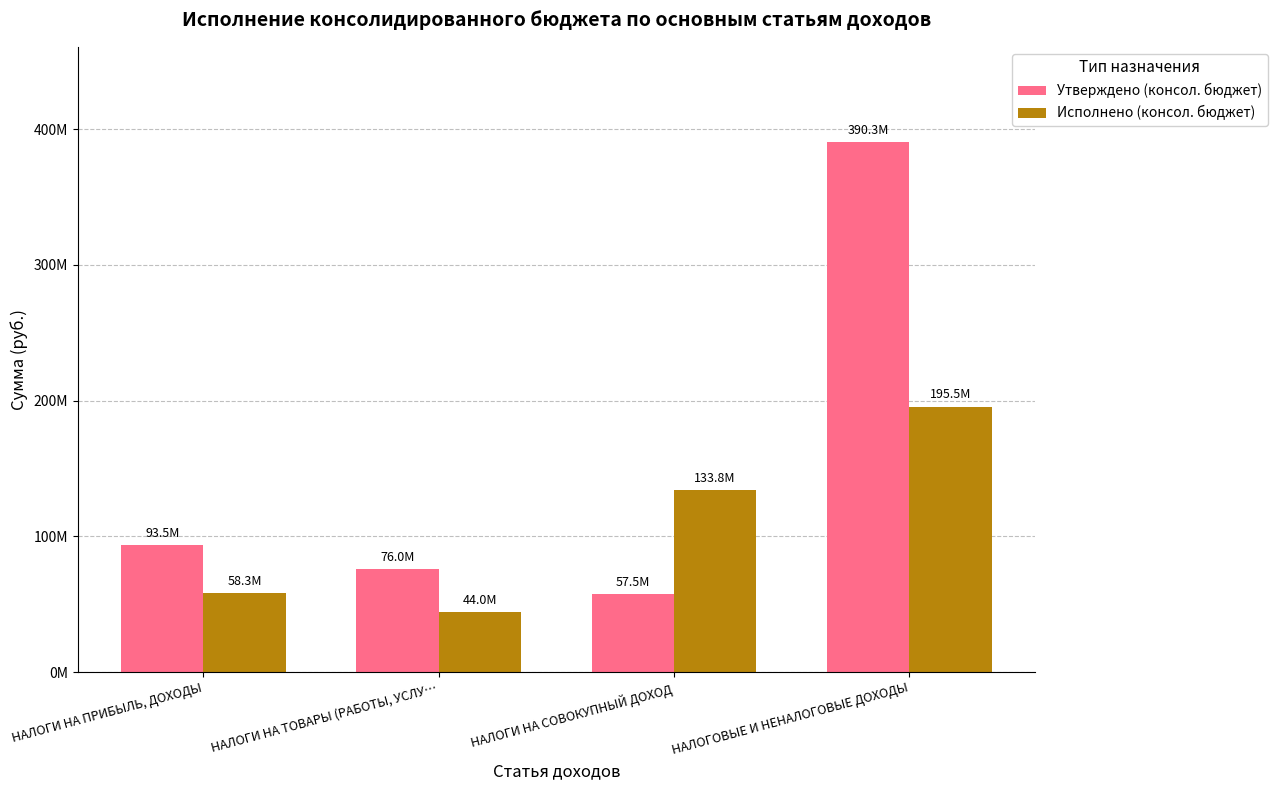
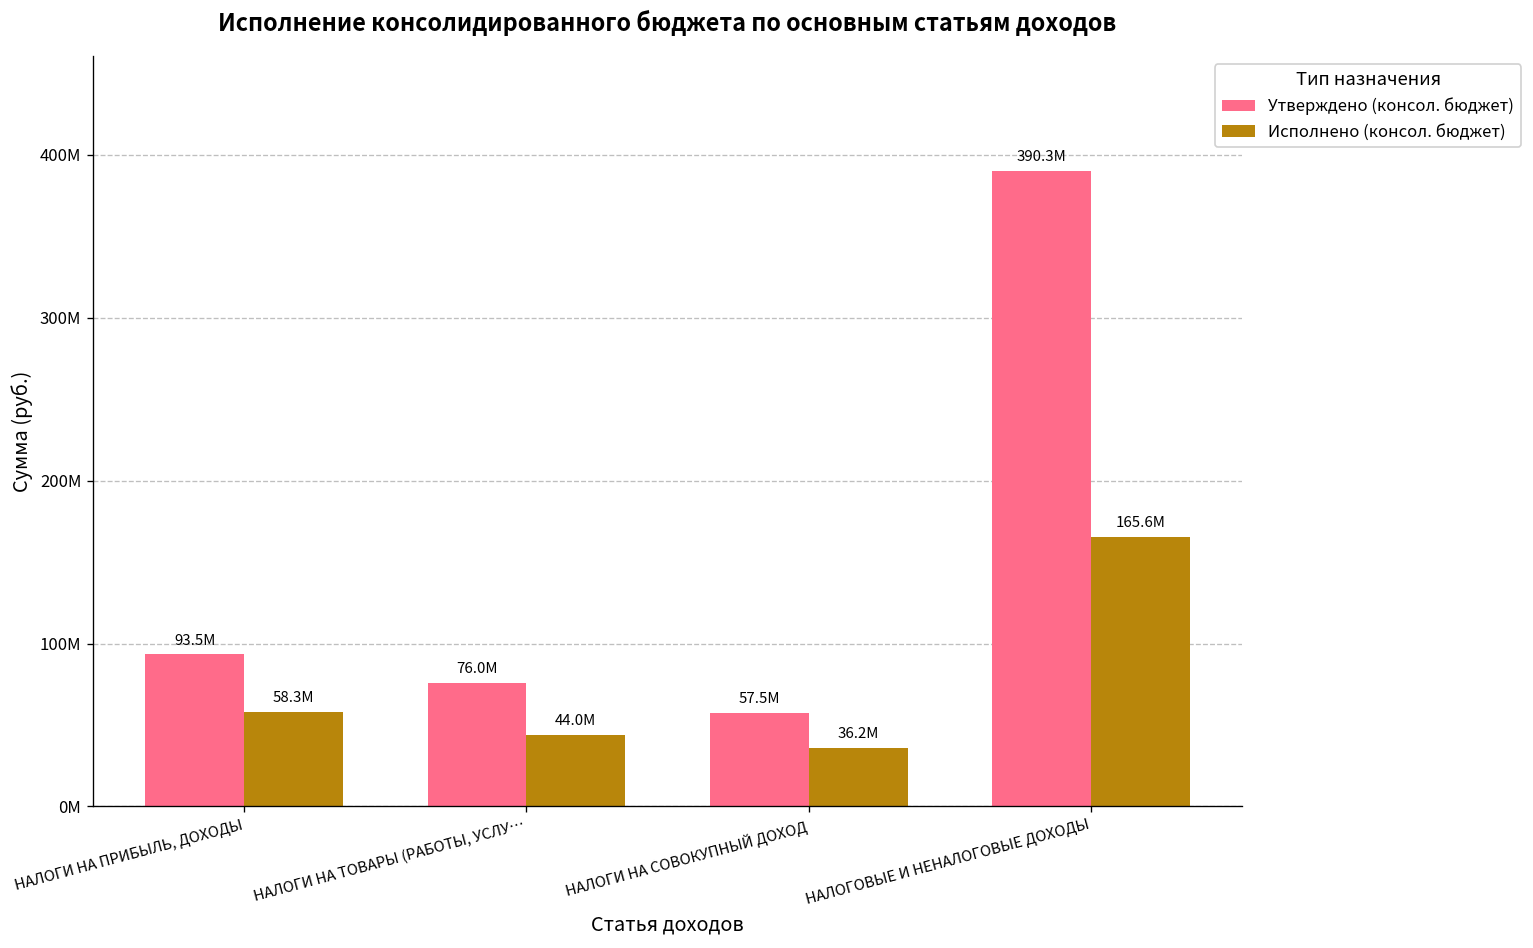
Исполнено (консол. бюджет), НАЛОГИ НА СОВОКУПНЫЙ ДОХОД: 133.8M -> 36.2M
Исполнено (консол. бюджет), НАЛОГОВЫЕ И НЕНАЛОГОВЫЕ ДОХОДЫ: 195.5M -> 165.6M
